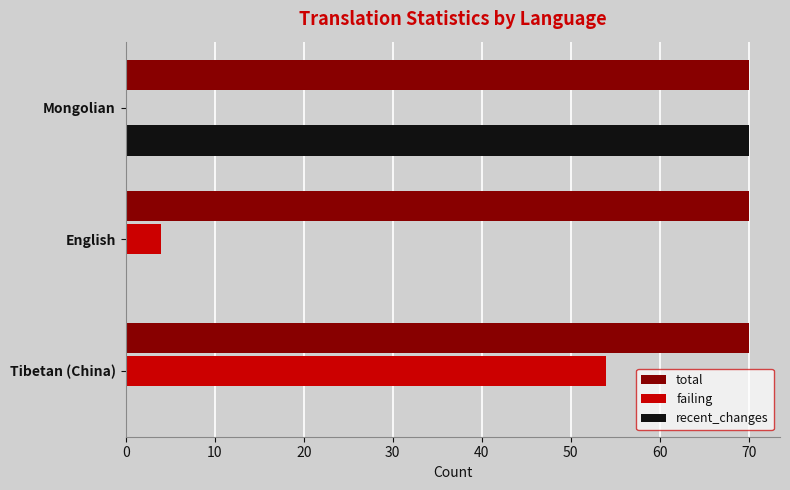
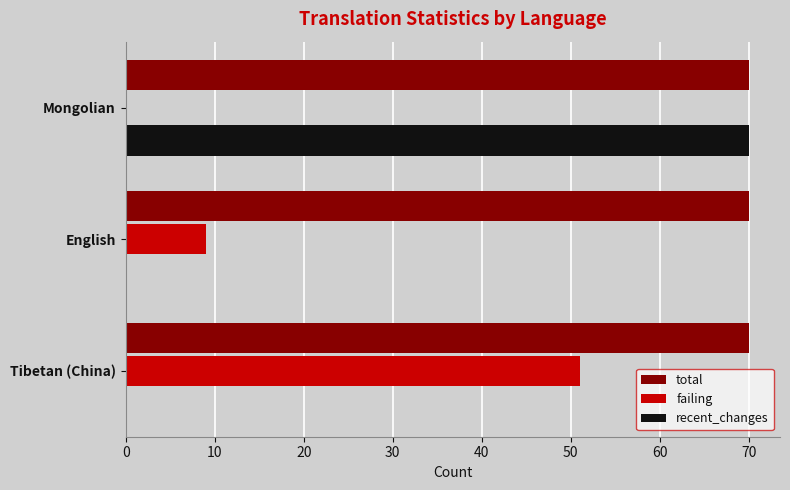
failing, English: 4 -> 9
failing, Tibetan (China): 54 -> 51
